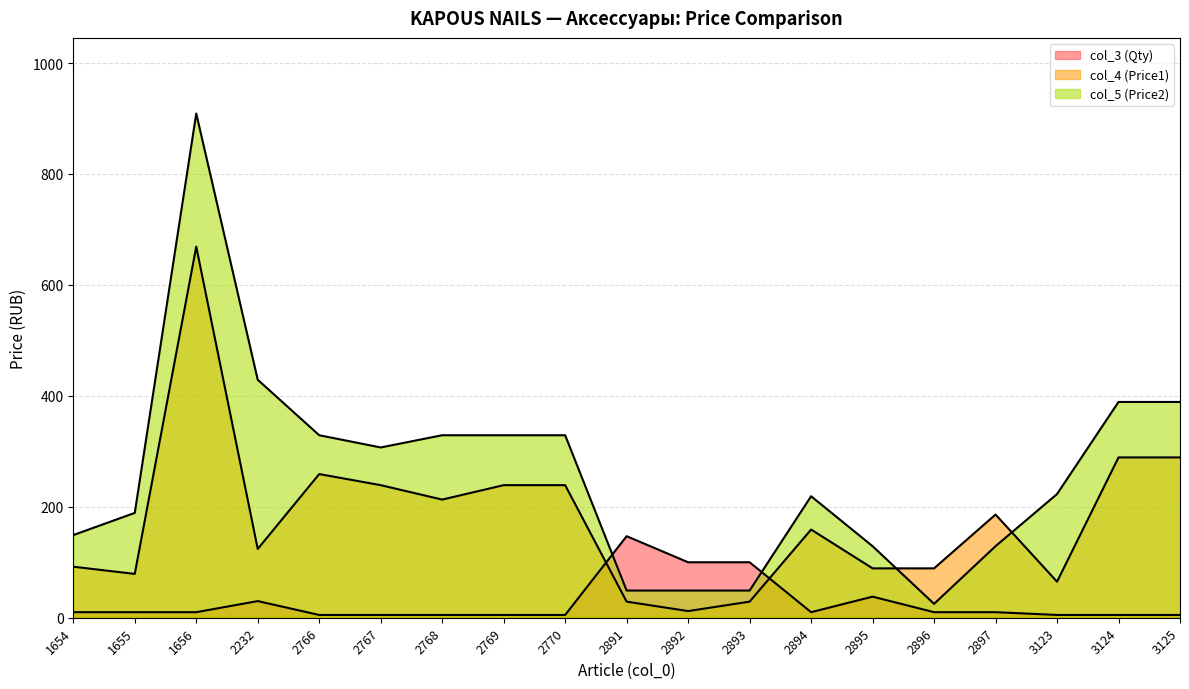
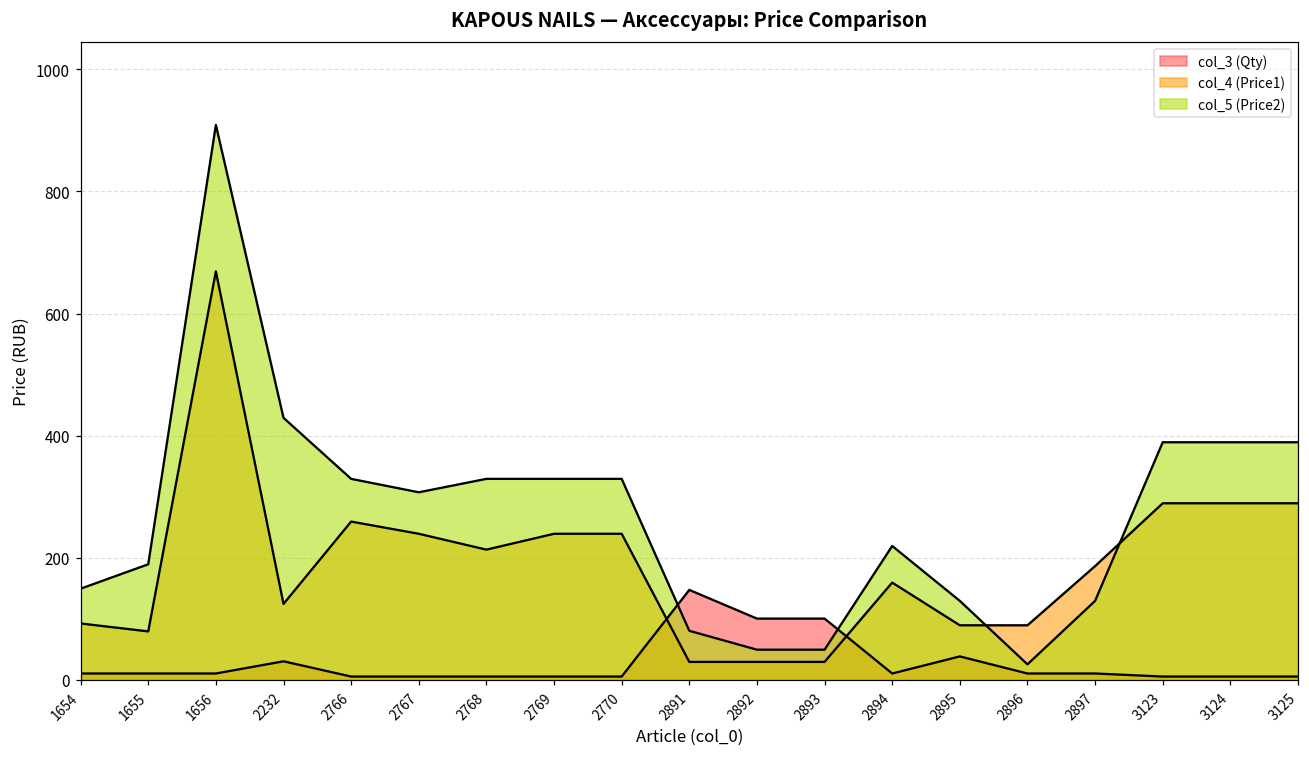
col_5 (Price2), 2891: 50 -> 80
col_4 (Price1), 2892: 10 -> 30
col_4 (Price1), 3123: 70 -> 290
col_5 (Price2), 3123: 220 -> 390
